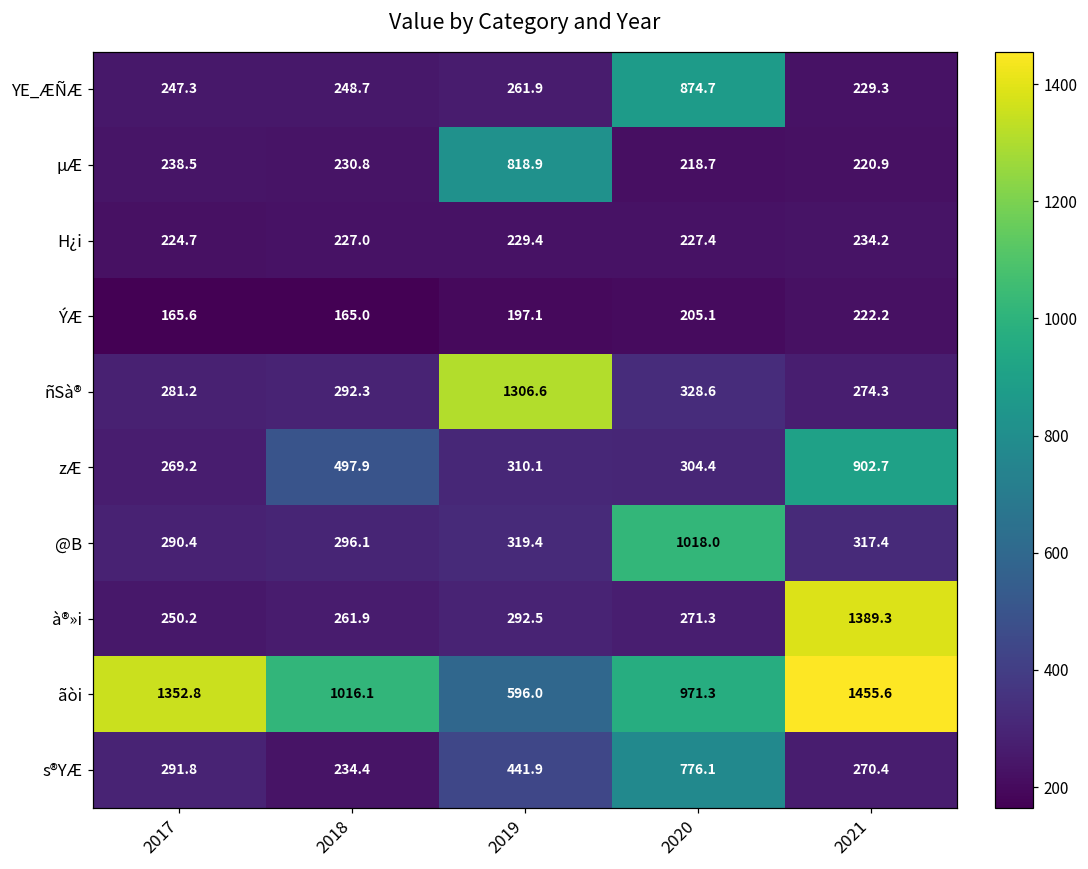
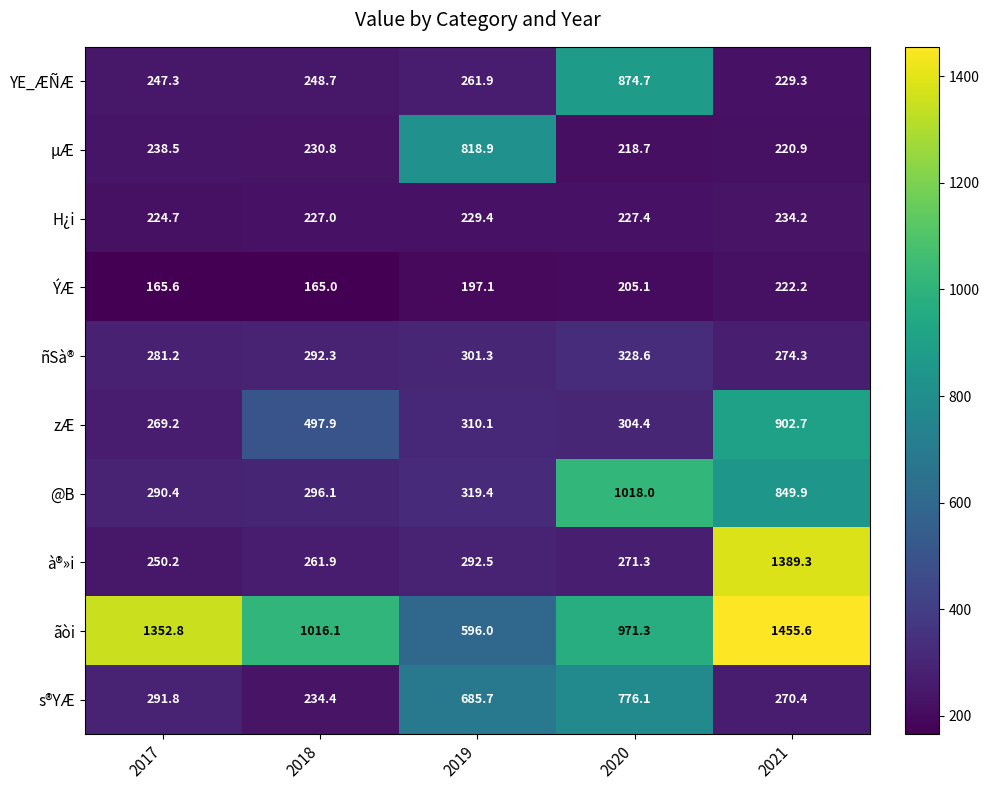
ñSà®, 2019: 1306.6 -> 301.3
@B, 2021: 317.4 -> 849.9
s®YÆ, 2019: 441.9 -> 685.7
